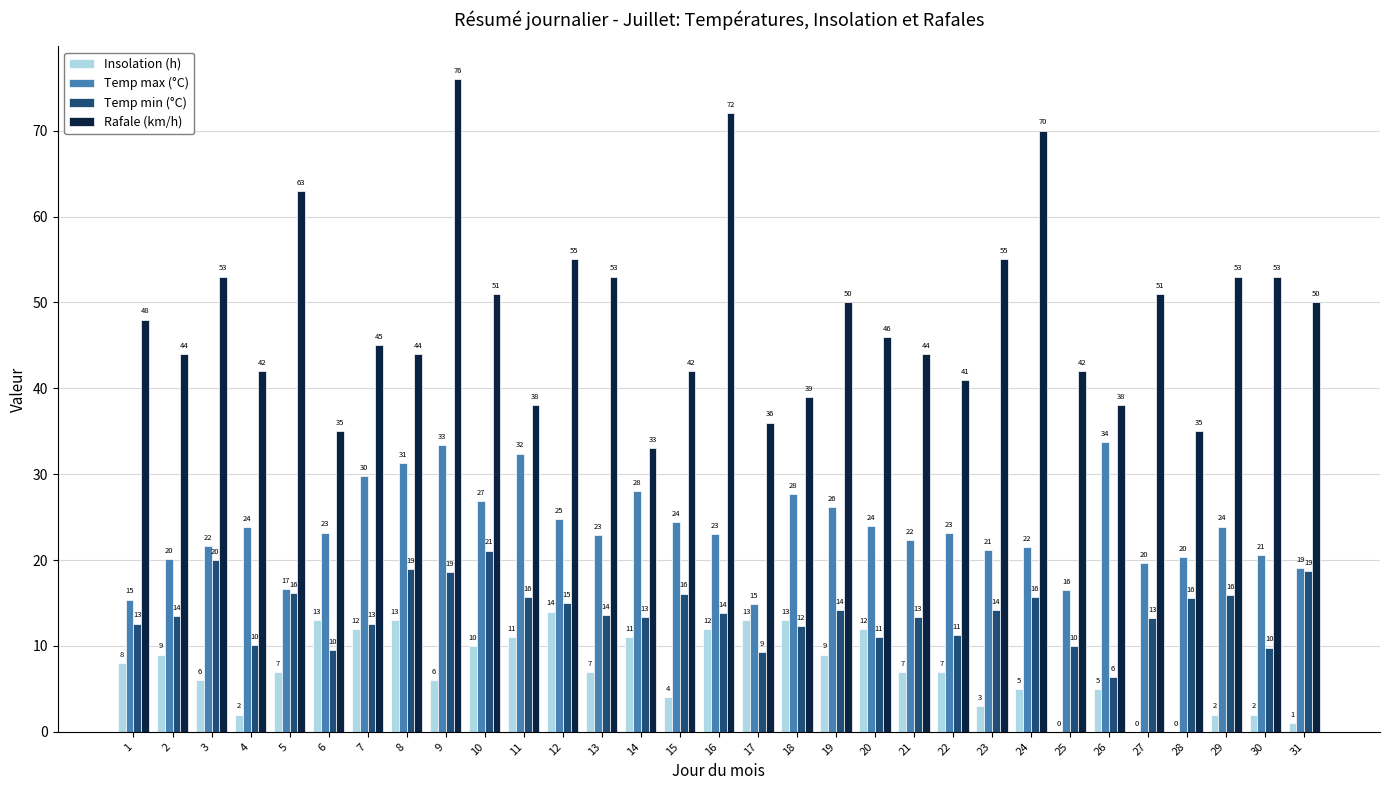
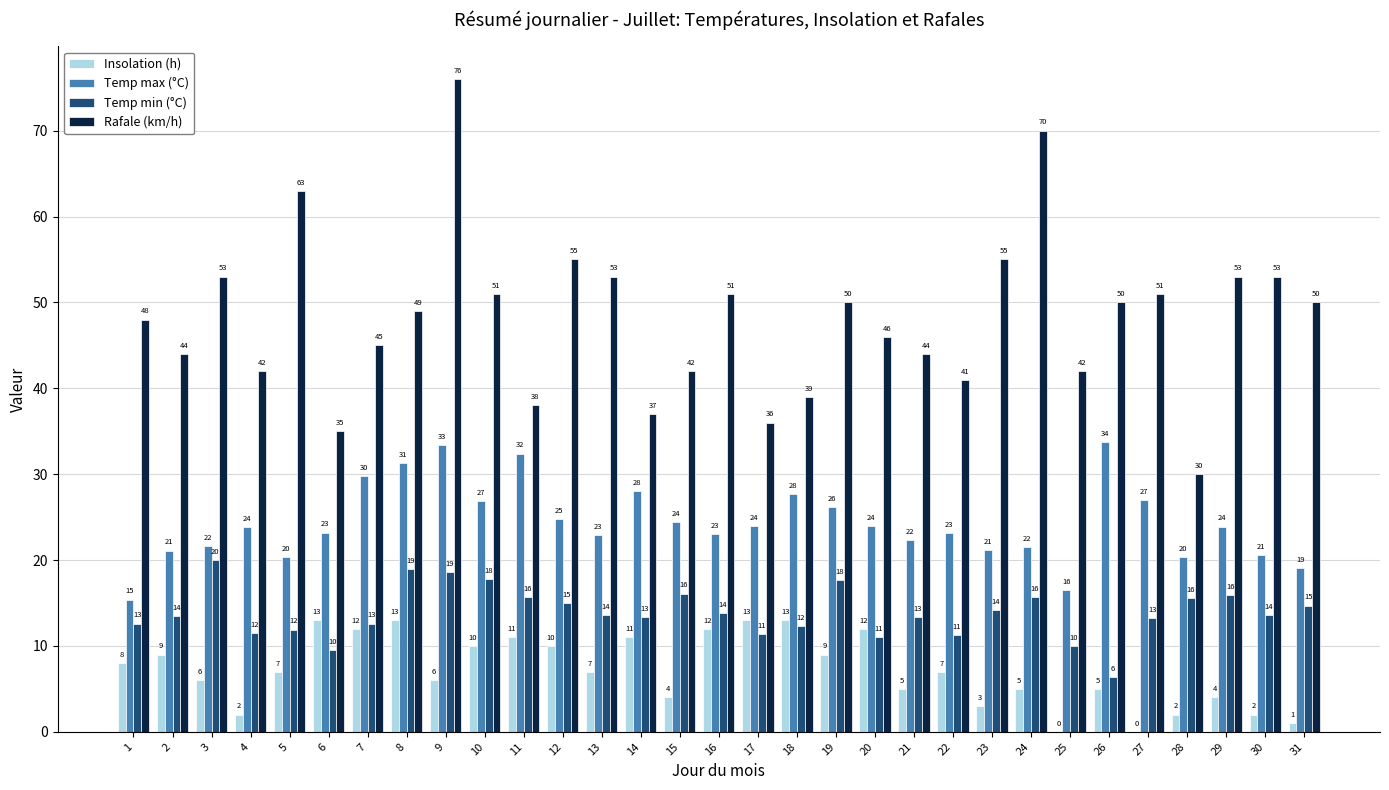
Temp max (°C), 2: 20 -> 21
Temp min (°C), 4: 10 -> 12
Temp max (°C), 5: 17 -> 20
Temp min (°C), 5: 16 -> 12
Rafale (km/h), 8: 44 -> 49
Temp min (°C), 10: 21 -> 18
Insolation (h), 12: 14 -> 10
Rafale (km/h), 14: 33 -> 37
Rafale (km/h), 16: 72 -> 51
Temp max (°C), 17: 15 -> 24
Temp min (°C), 17: 9 -> 11
Temp min (°C), 19: 14 -> 18
Insolation (h), 21: 7 -> 5
Rafale (km/h), 26: 38 -> 50
Temp max (°C), 27: 20 -> 27
Insolation (h), 28: 0 -> 2
Rafale (km/h), 28: 35 -> 30
Insolation (h), 29: 2 -> 4
Temp min (°C), 30: 10 -> 14
Temp min (°C), 31: 19 -> 15
